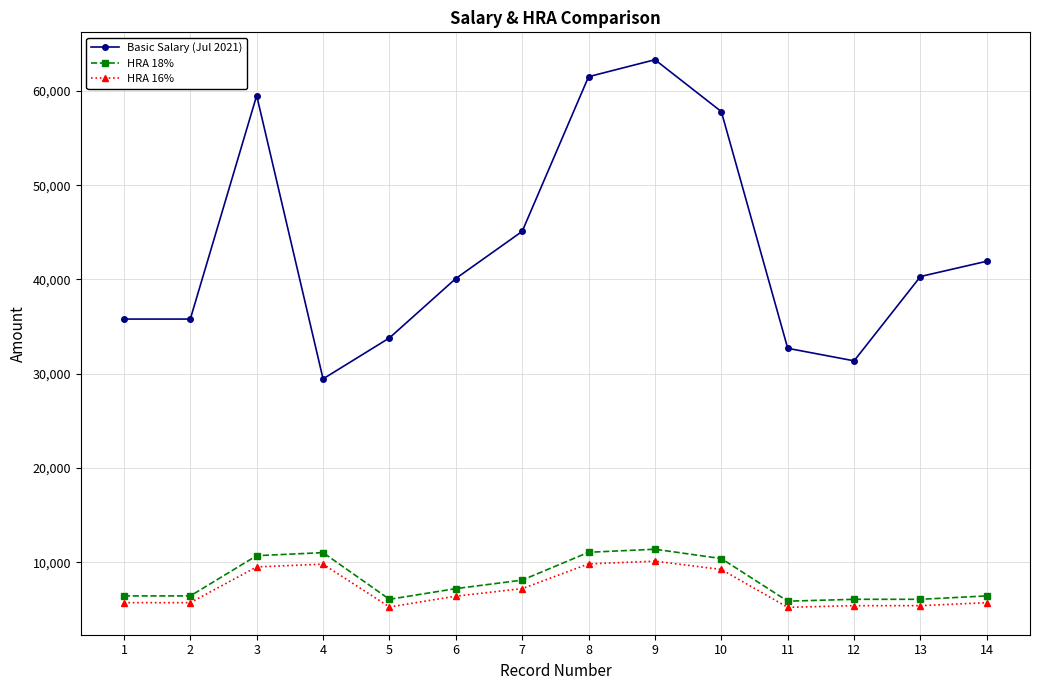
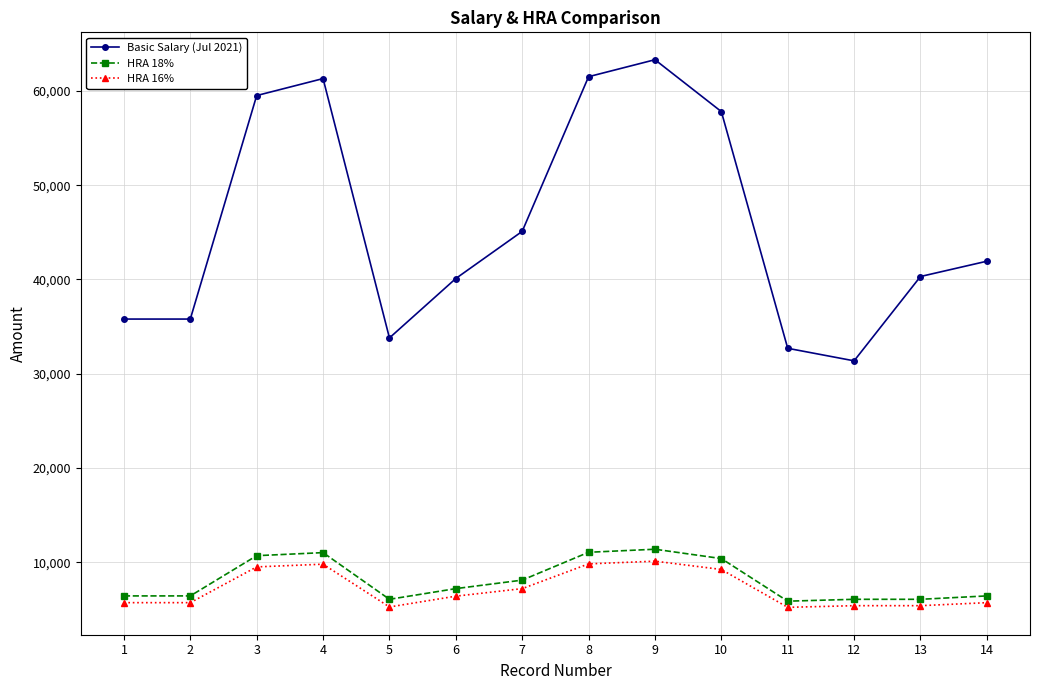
Basic Salary (Jul 2021), 4: 29,000 -> 61,000
